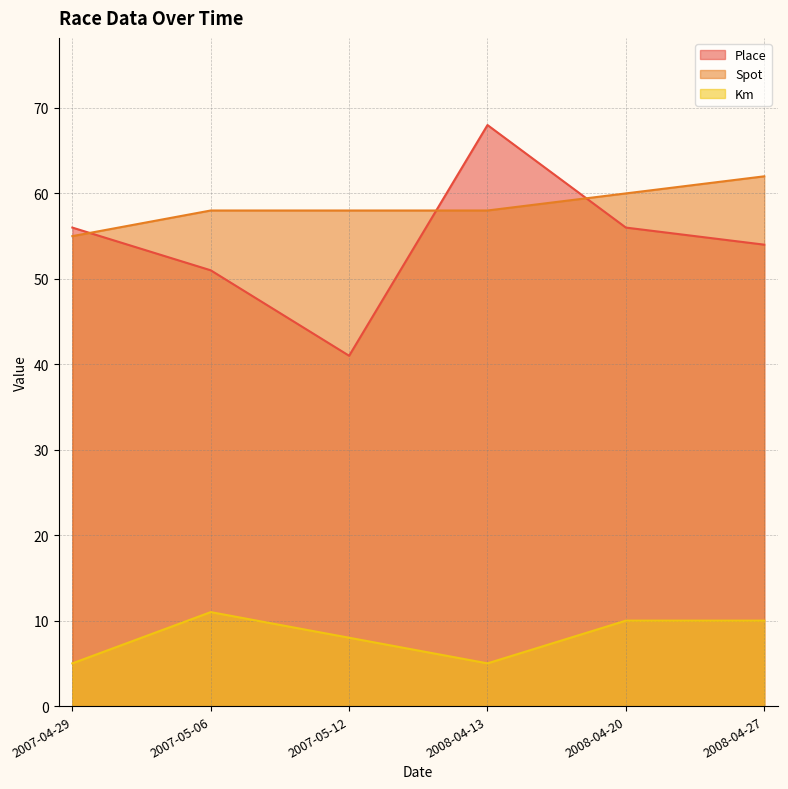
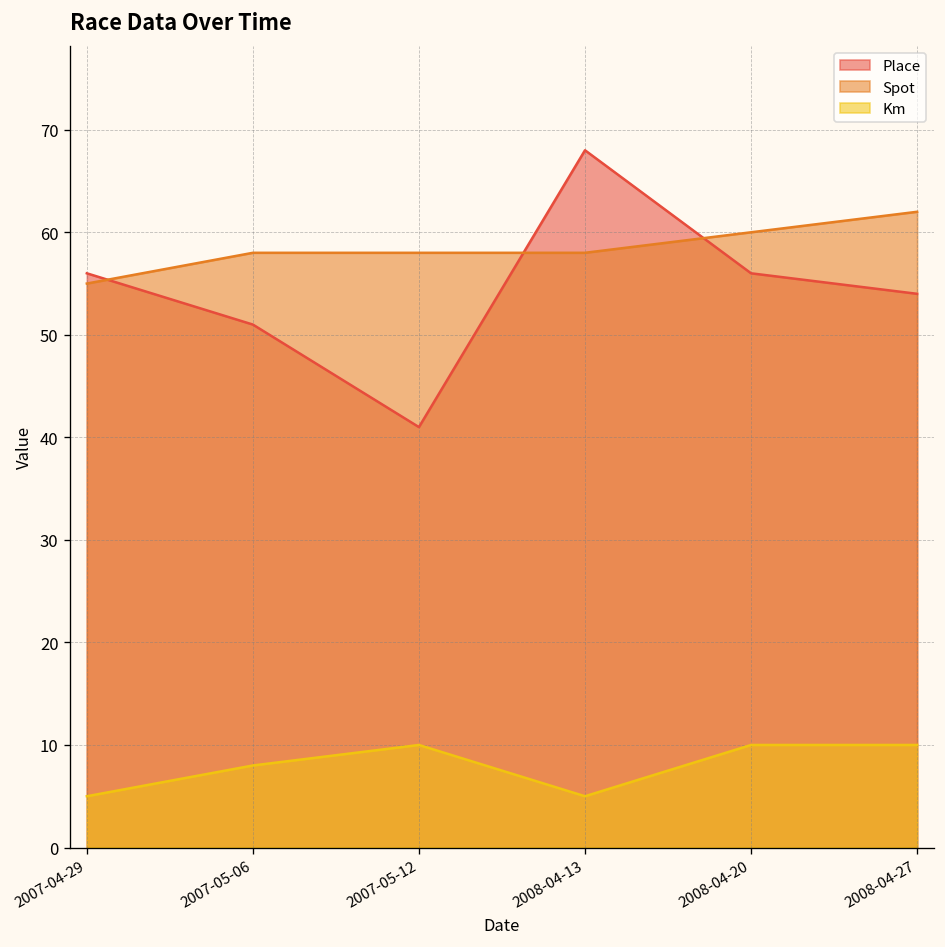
Km, 2007-05-06: 11 -> 8
Km, 2007-05-12: 8 -> 10
